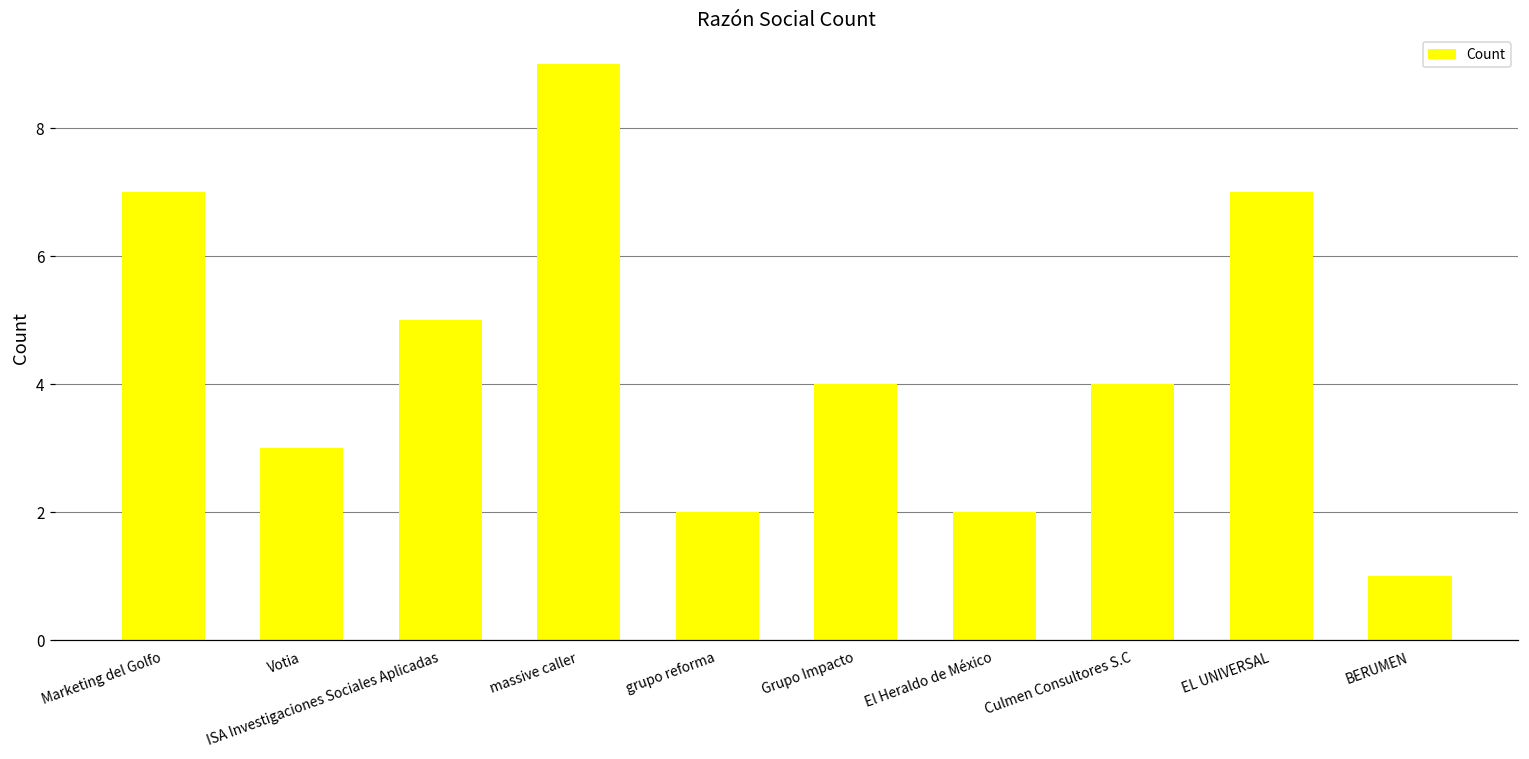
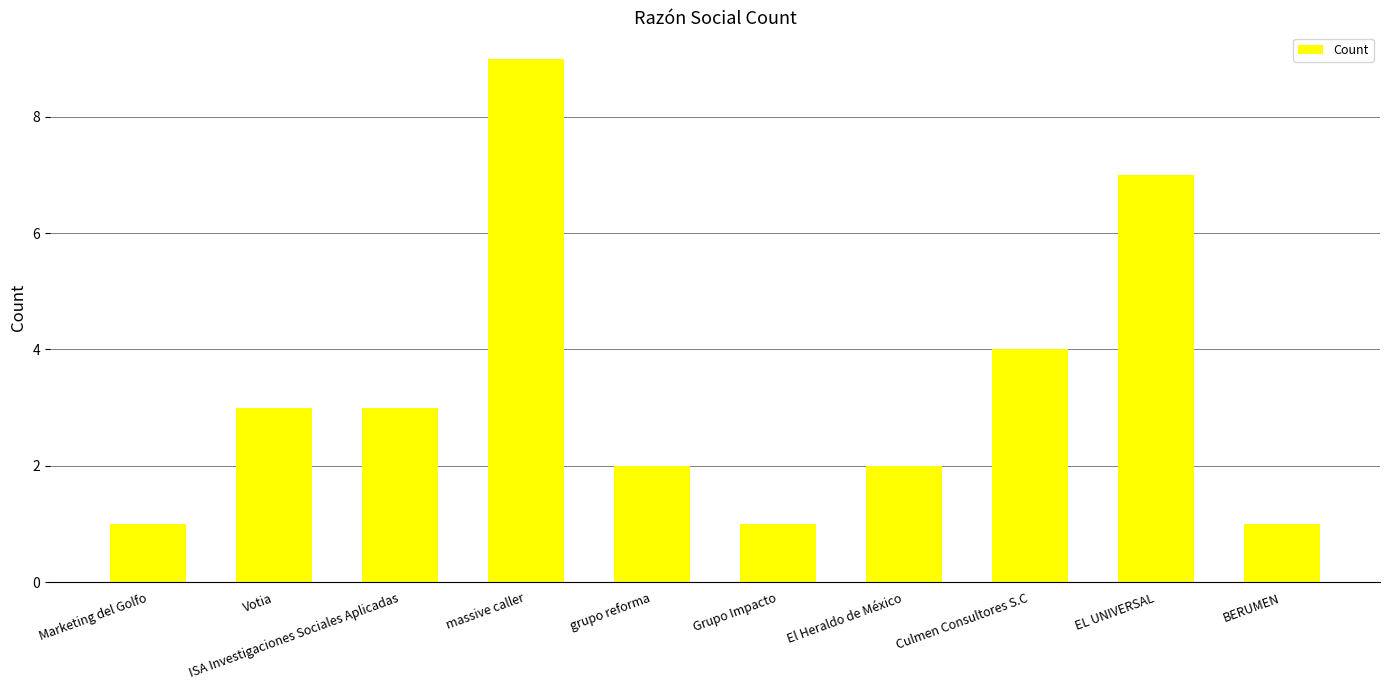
Marketing del Golfo: 7 -> 1
ISA Investigaciones Sociales Aplicadas: 5 -> 3
Grupo Impacto: 4 -> 1
